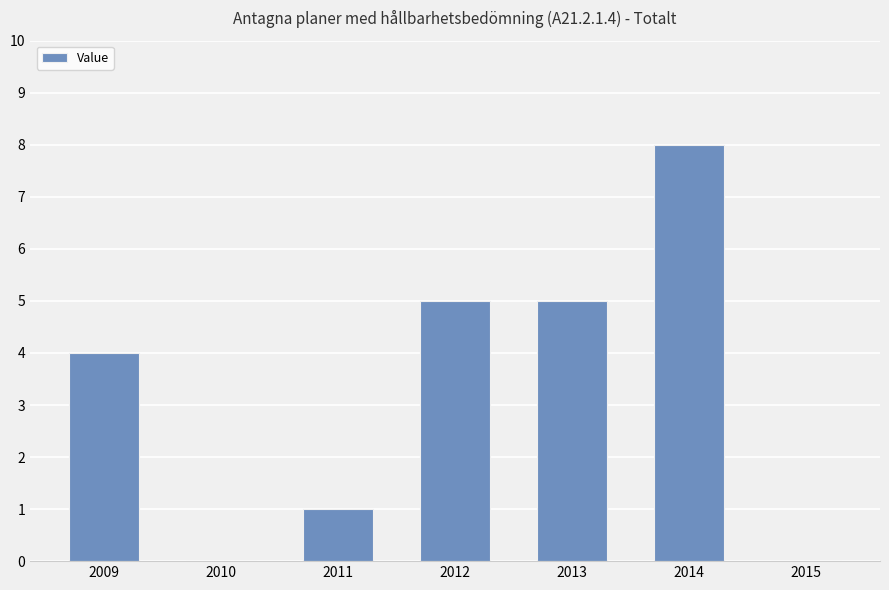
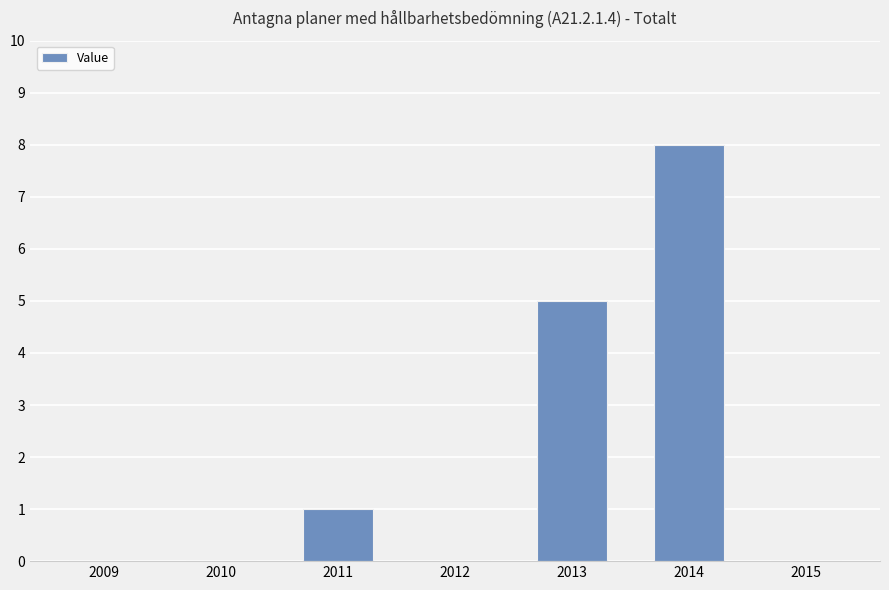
2009: 4 -> 0
2012: 5 -> 0
